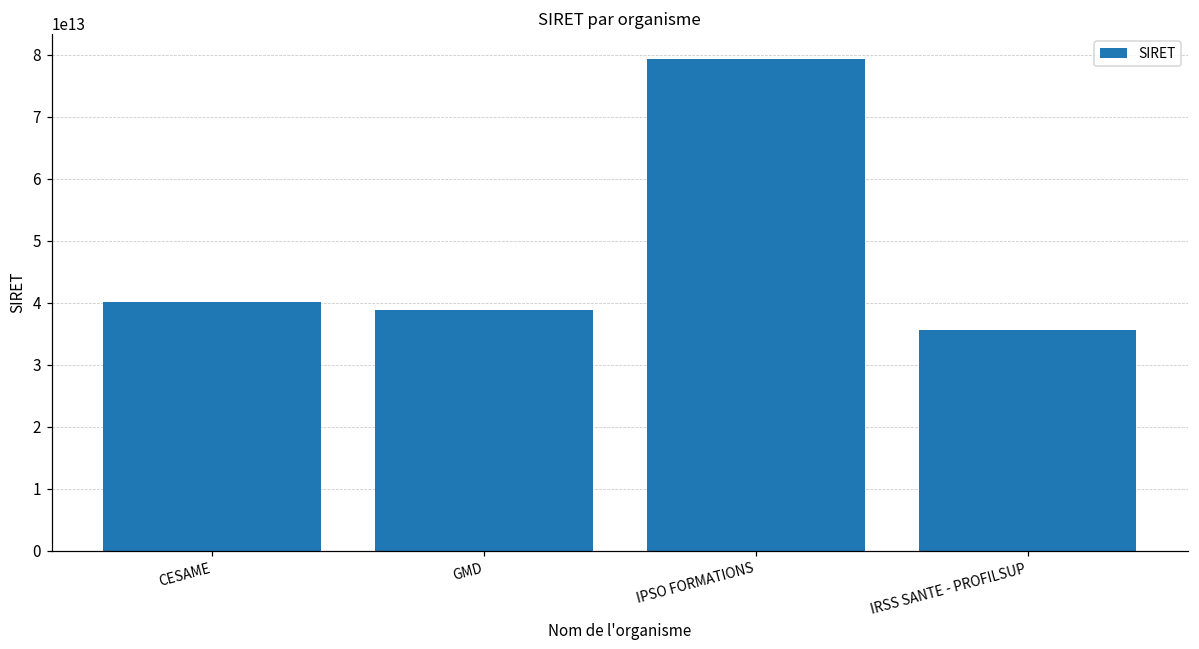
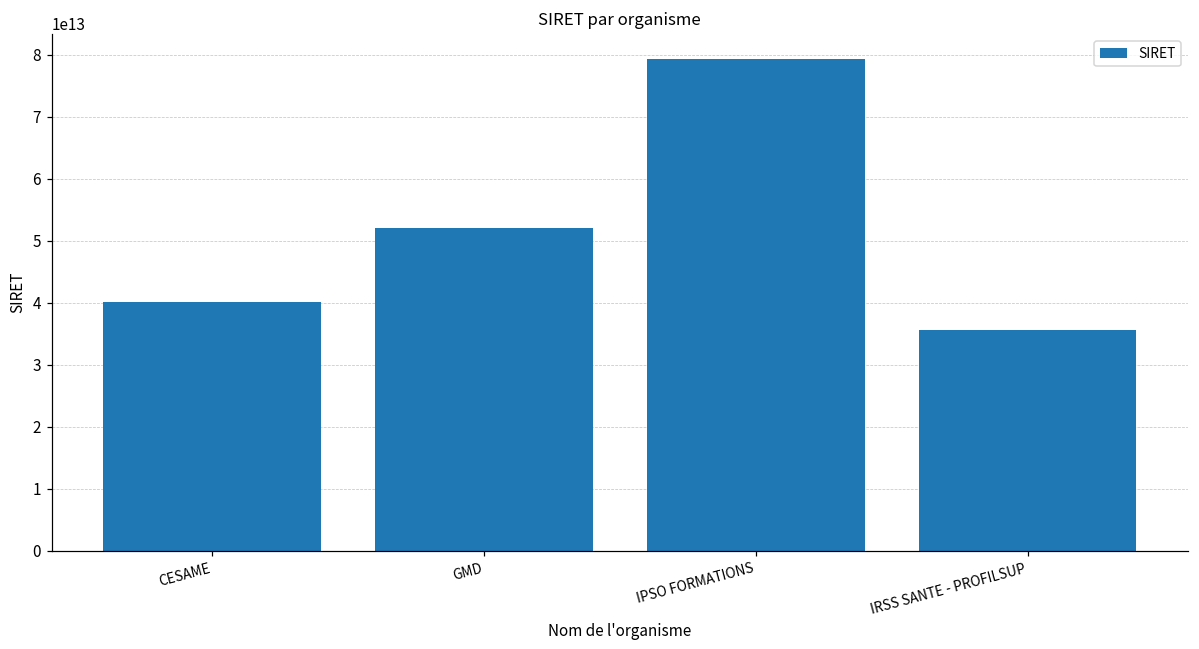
GMD: 39000000000000 -> 52000000000000
